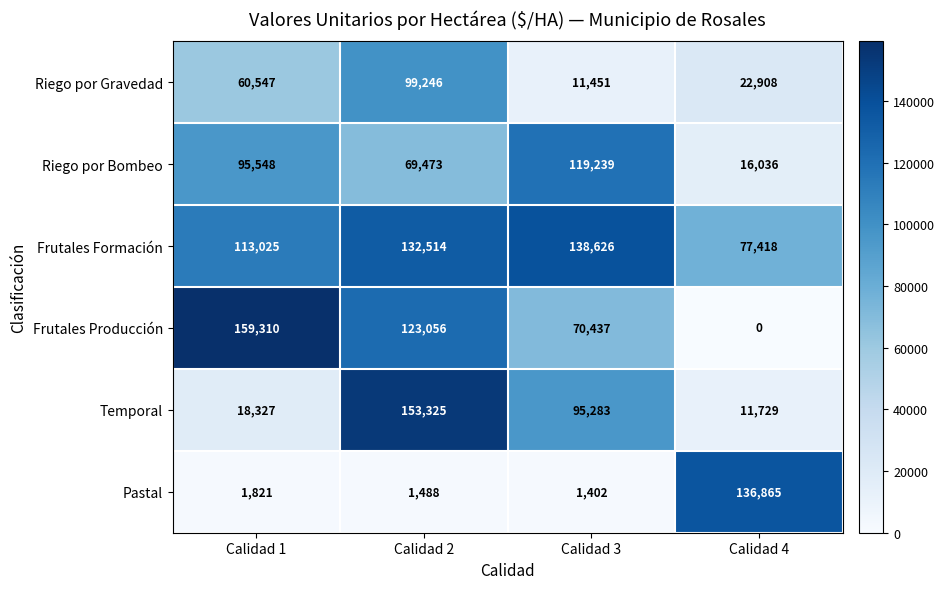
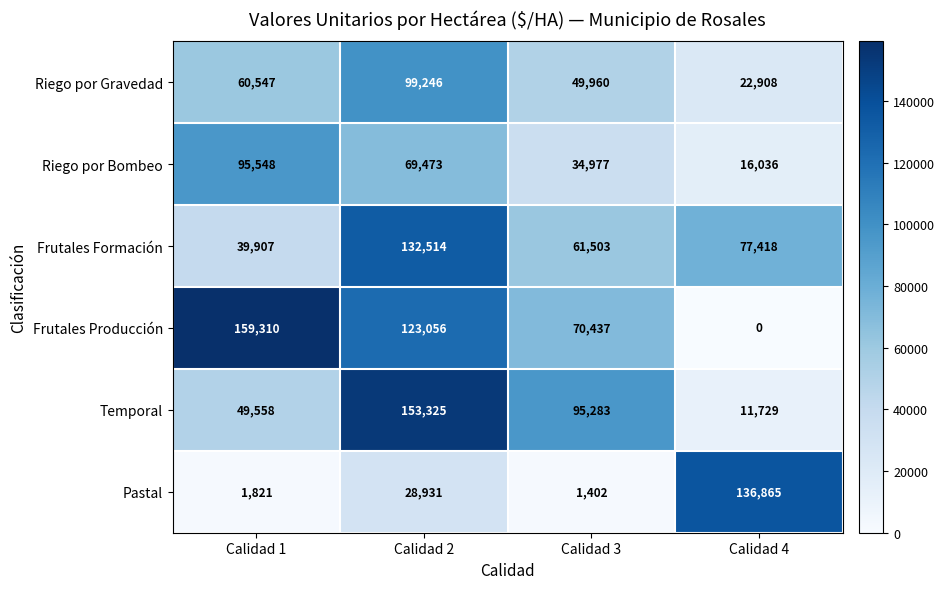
Riego por Gravedad, Calidad 3: 11,451 -> 49,960
Riego por Bombeo, Calidad 3: 119,239 -> 34,977
Frutales Formación, Calidad 1: 113,025 -> 39,907
Frutales Formación, Calidad 3: 138,626 -> 61,503
Temporal, Calidad 1: 18,327 -> 49,558
Pastal, Calidad 2: 1,488 -> 28,931
